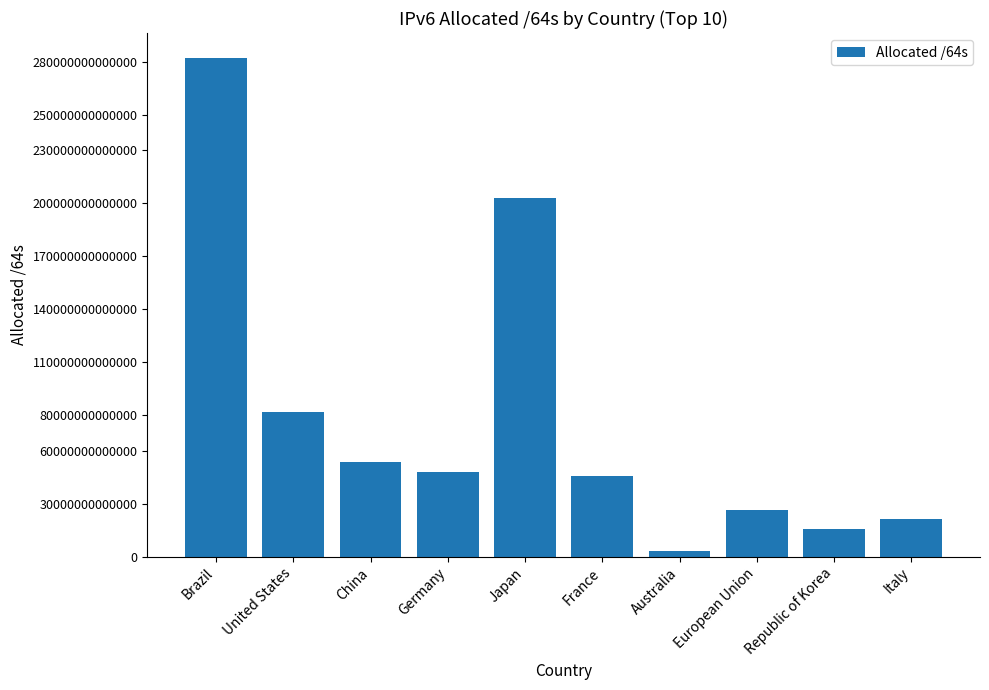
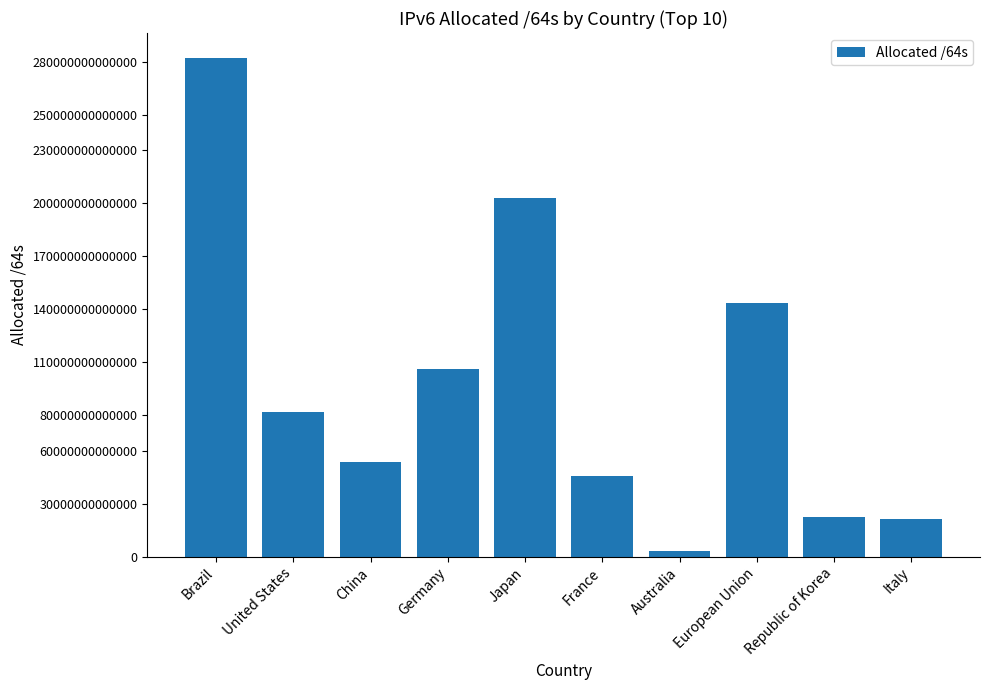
Germany: 48000000000000 -> 106000000000000
European Union: 27000000000000 -> 144000000000000
Republic of Korea: 16000000000000 -> 22000000000000
